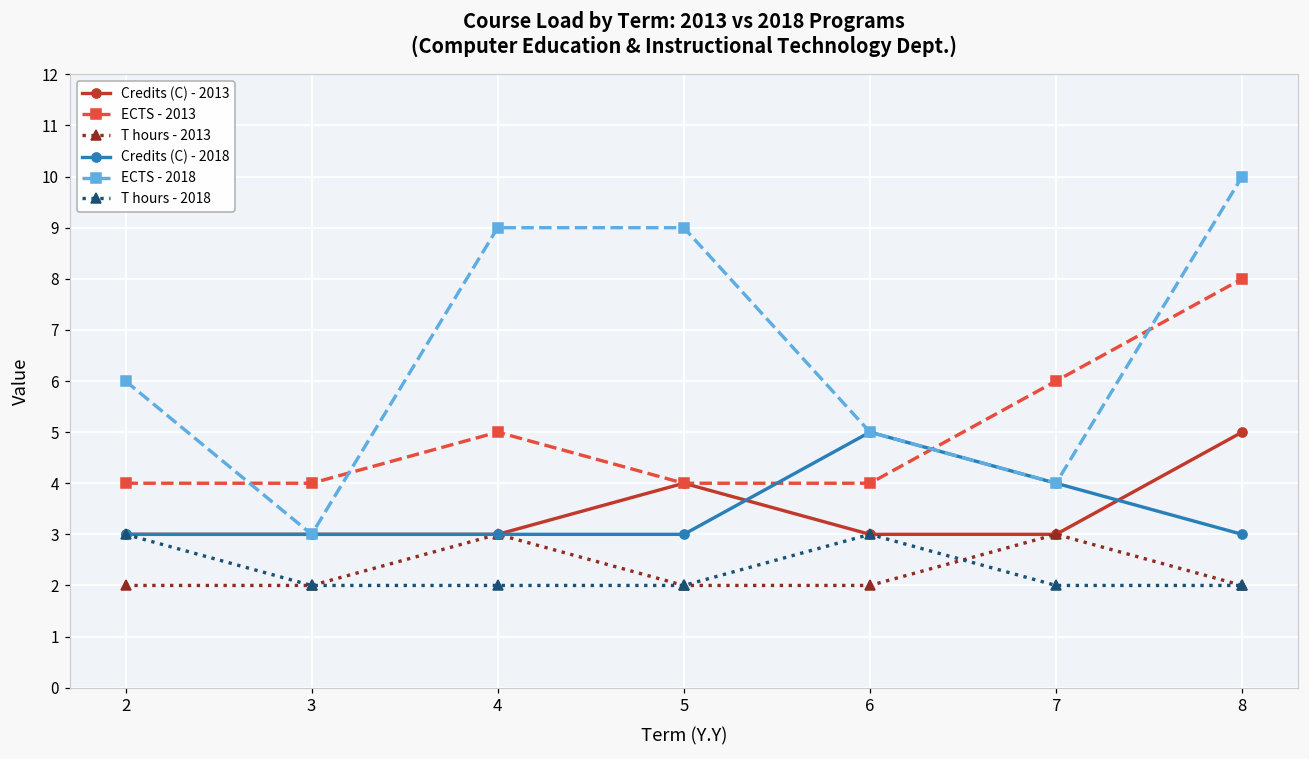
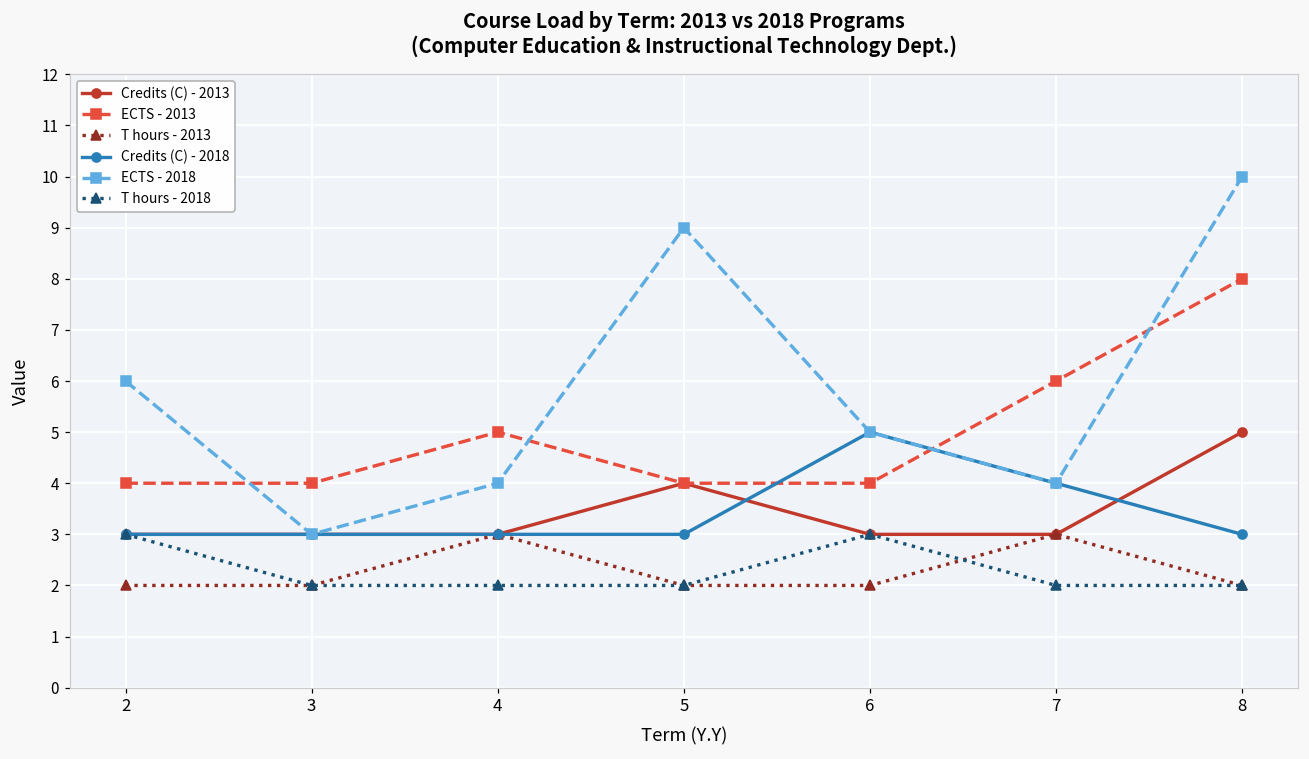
ECTS - 2018, 4: 9 -> 4
